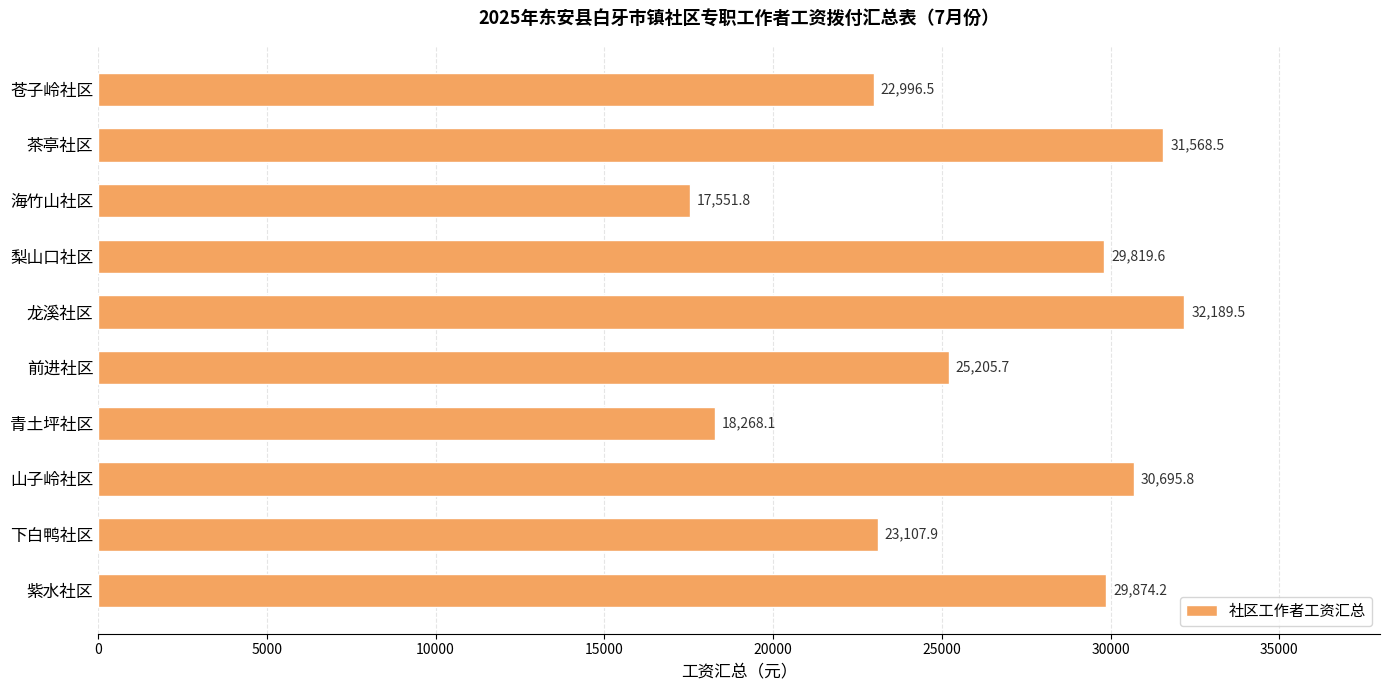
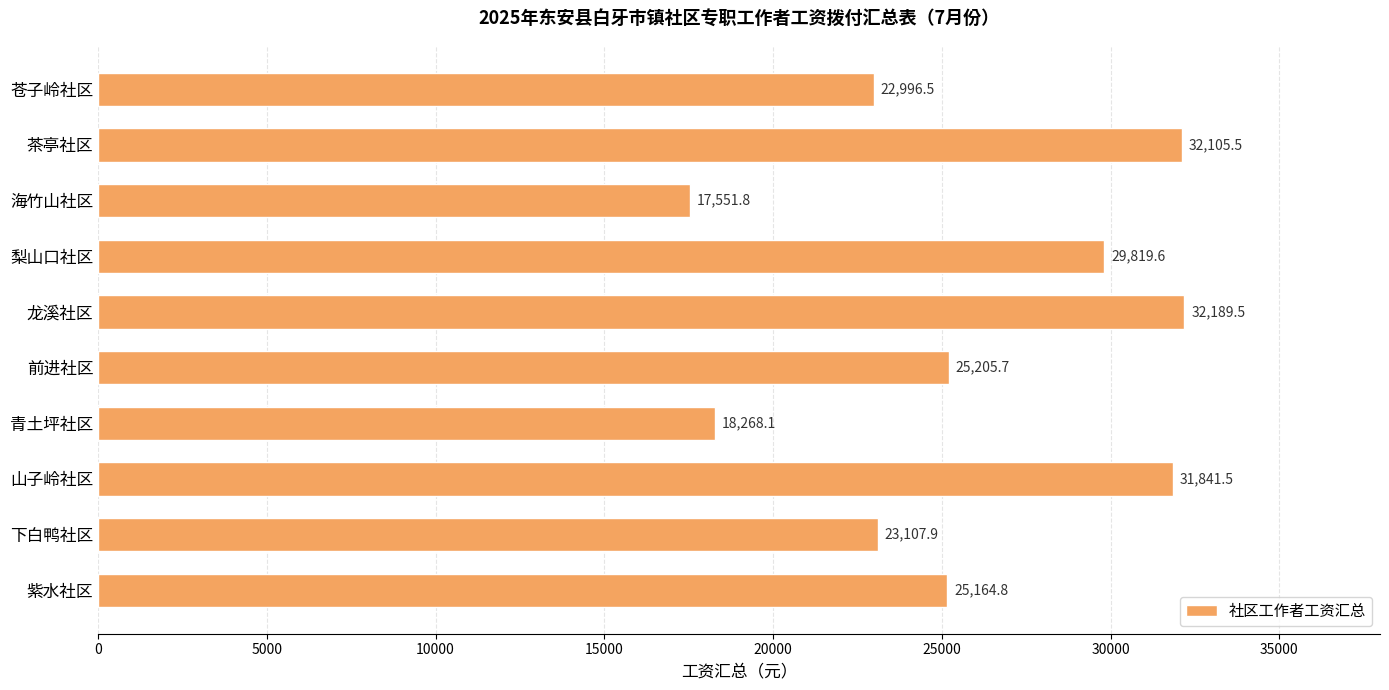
茶亭社区: 31,568.5 -> 32,105.5
山子岭社区: 30,695.8 -> 31,841.5
紫水社区: 29,874.2 -> 25,164.8
